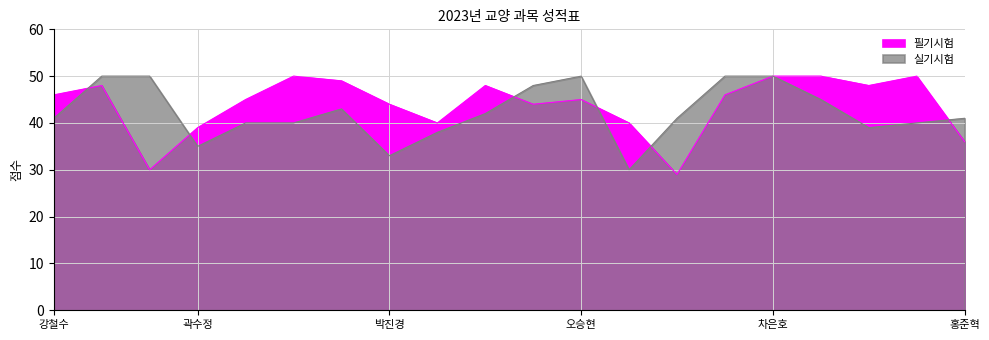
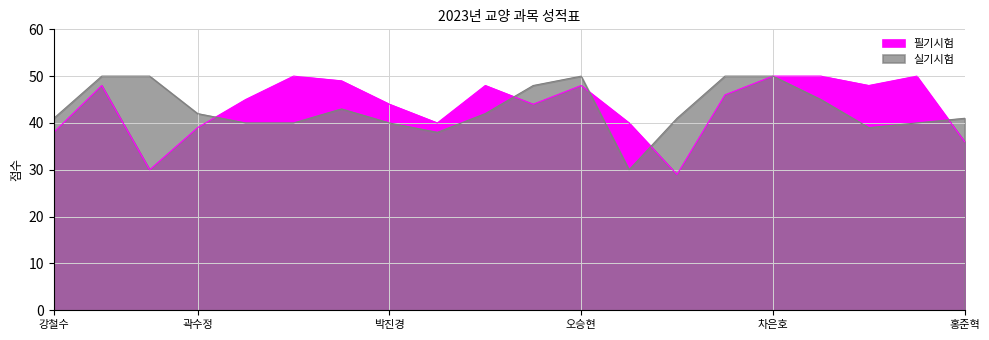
필기시험, 강철수: 46 -> 38
실기시험, 곽수정: 35 -> 42
실기시험, 박진경: 33 -> 40
필기시험, 오승현: 45 -> 48
